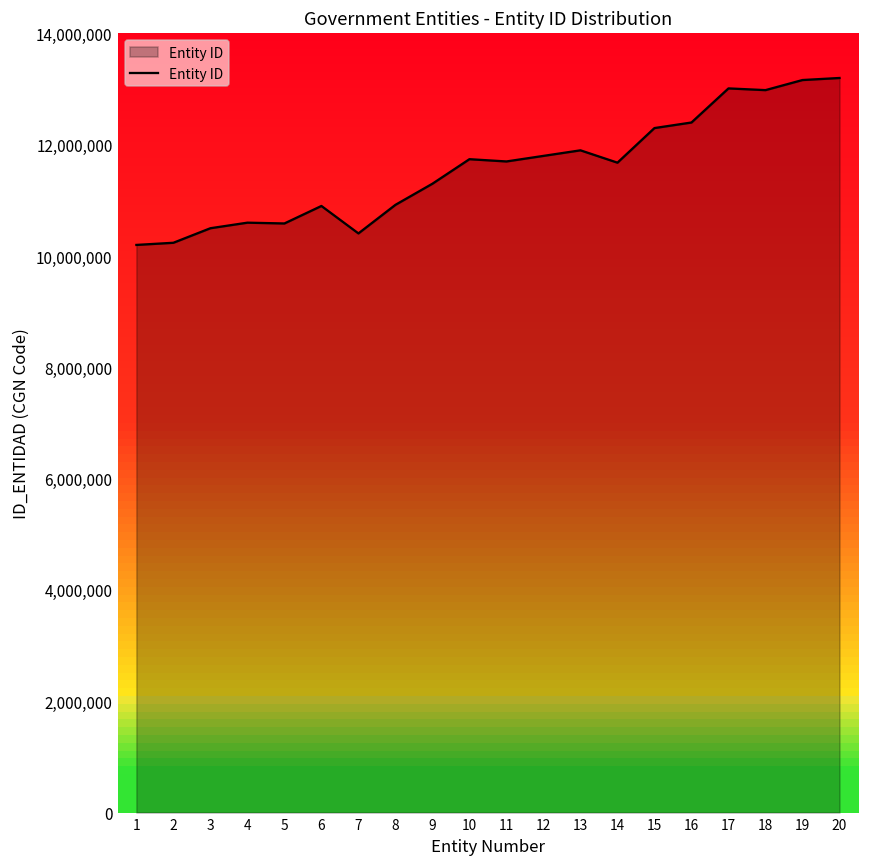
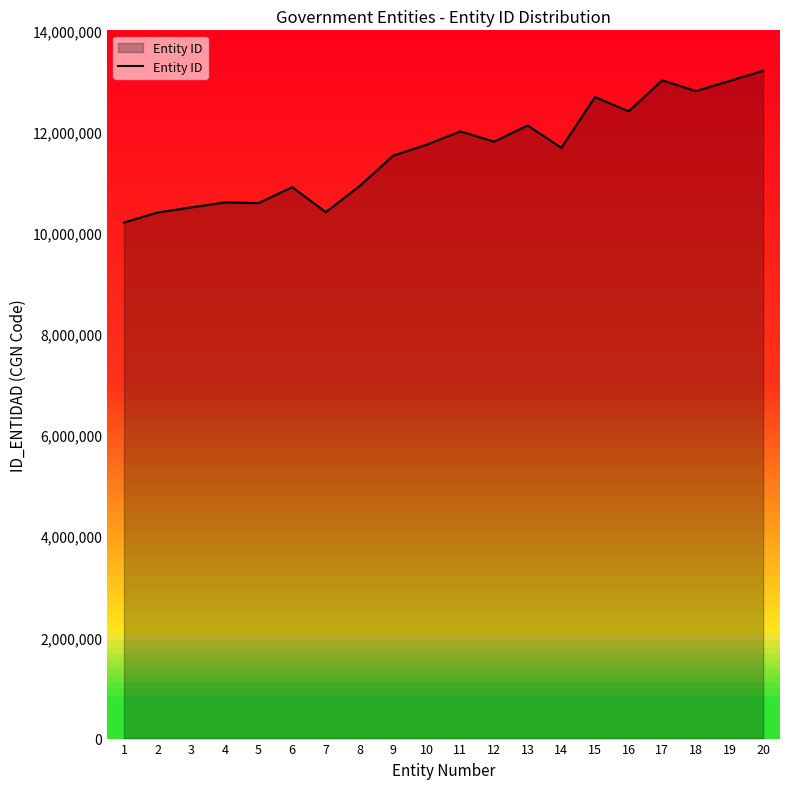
2: 10,200,000 -> 10,400,000
9: 11,300,000 -> 11,500,000
11: 11,700,000 -> 12,000,000
13: 11,900,000 -> 12,100,000
15: 12,300,000 -> 12,700,000
18: 13,000,000 -> 12,800,000
19: 13,200,000 -> 13,000,000
